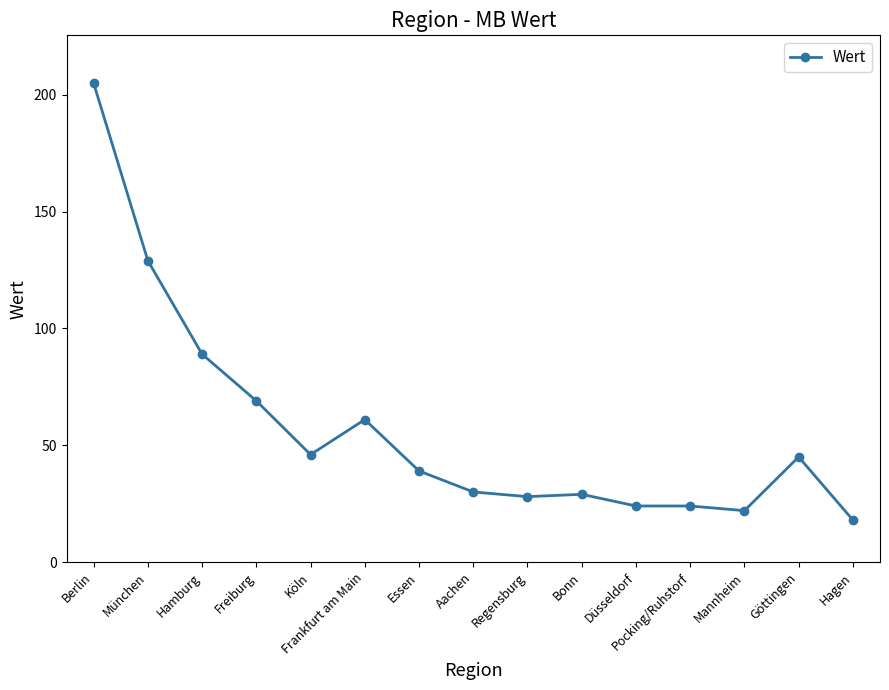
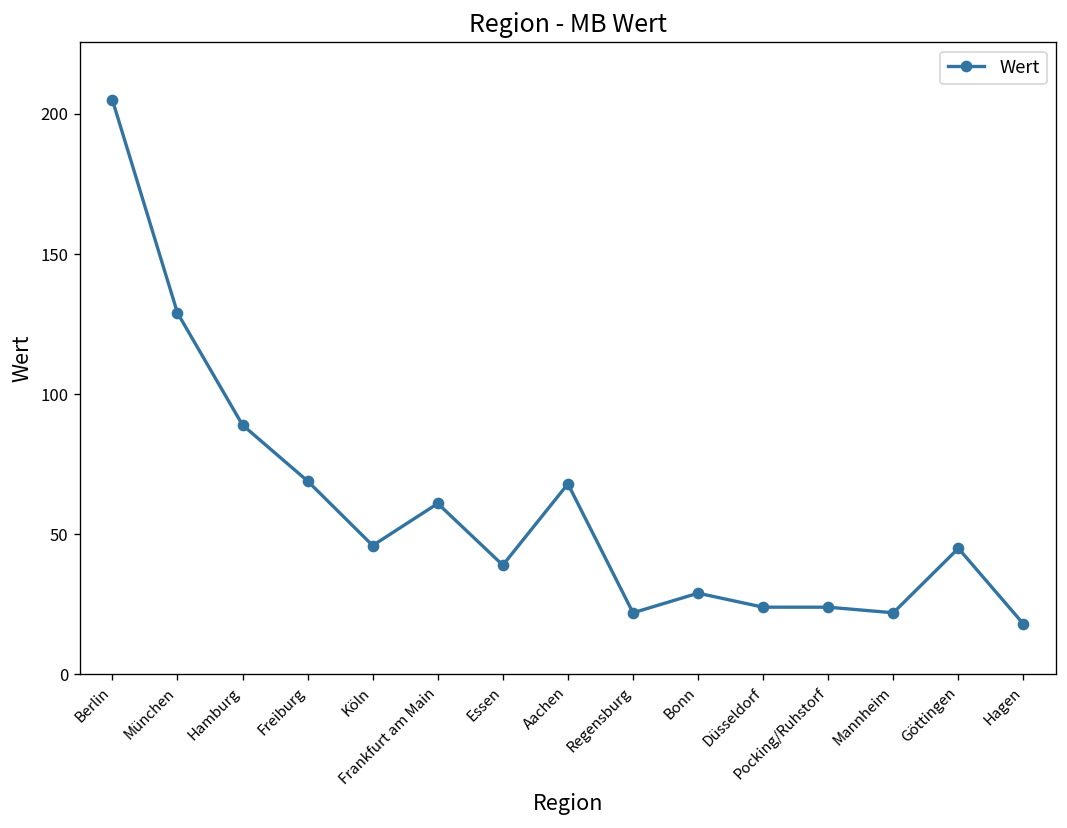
Aachen: 30 -> 68
Regensburg: 28 -> 22
